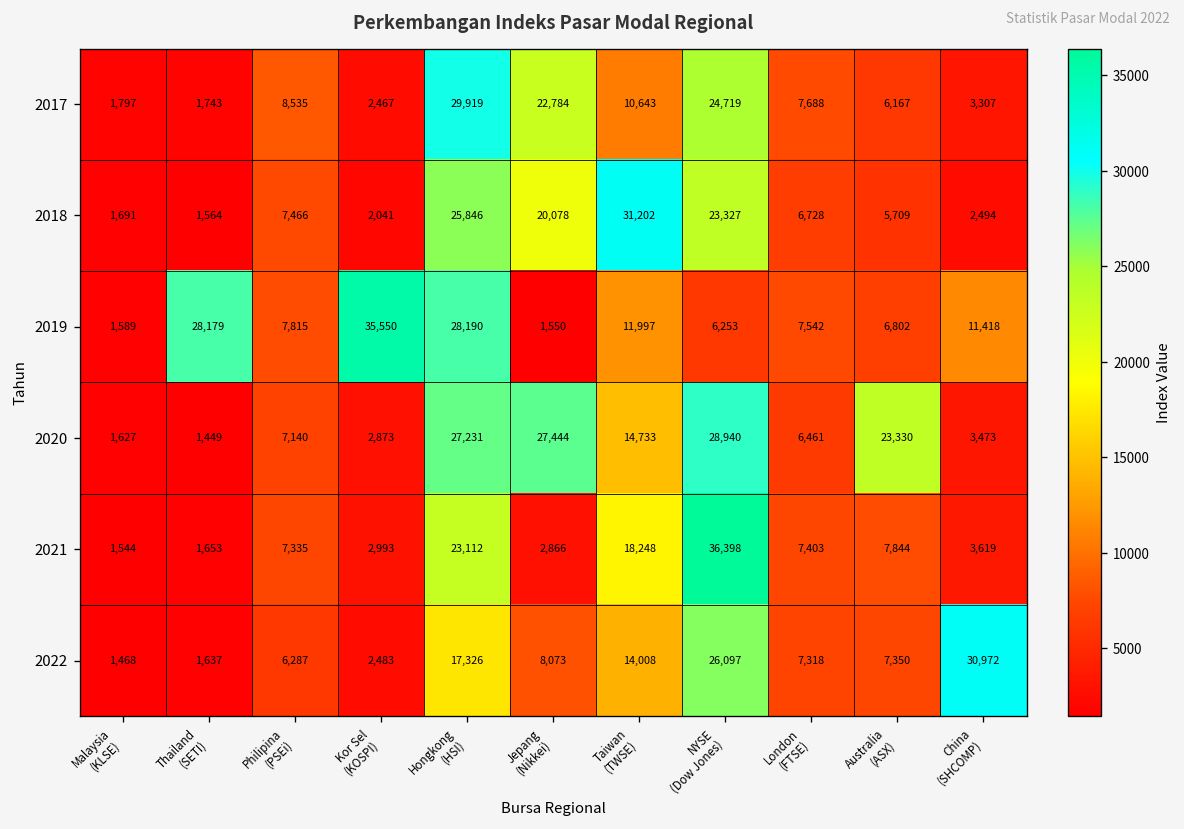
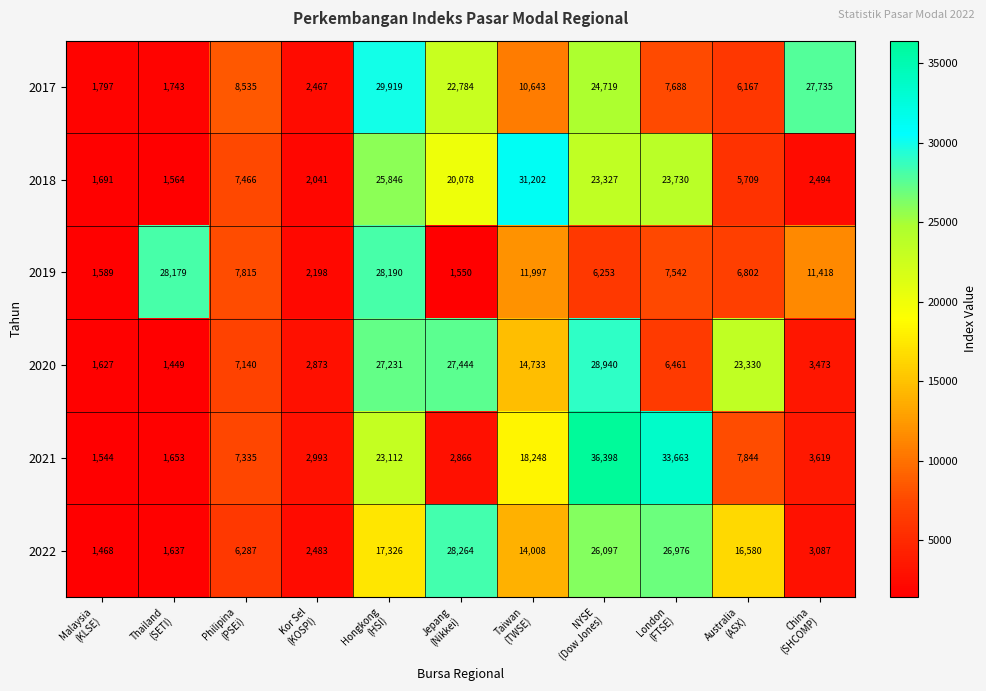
2017, China (SHCOMP): 3,307 -> 27,735
2018, London (FTSE): 6,728 -> 23,730
2019, Kor Sel (KOSPI): 35,550 -> 2,198
2021, London (FTSE): 7,403 -> 33,663
2022, Jepang (Nikkei): 8,073 -> 28,264
2022, London (FTSE): 7,318 -> 26,976
2022, Australia (ASX): 7,350 -> 16,580
2022, China (SHCOMP): 30,972 -> 3,087
